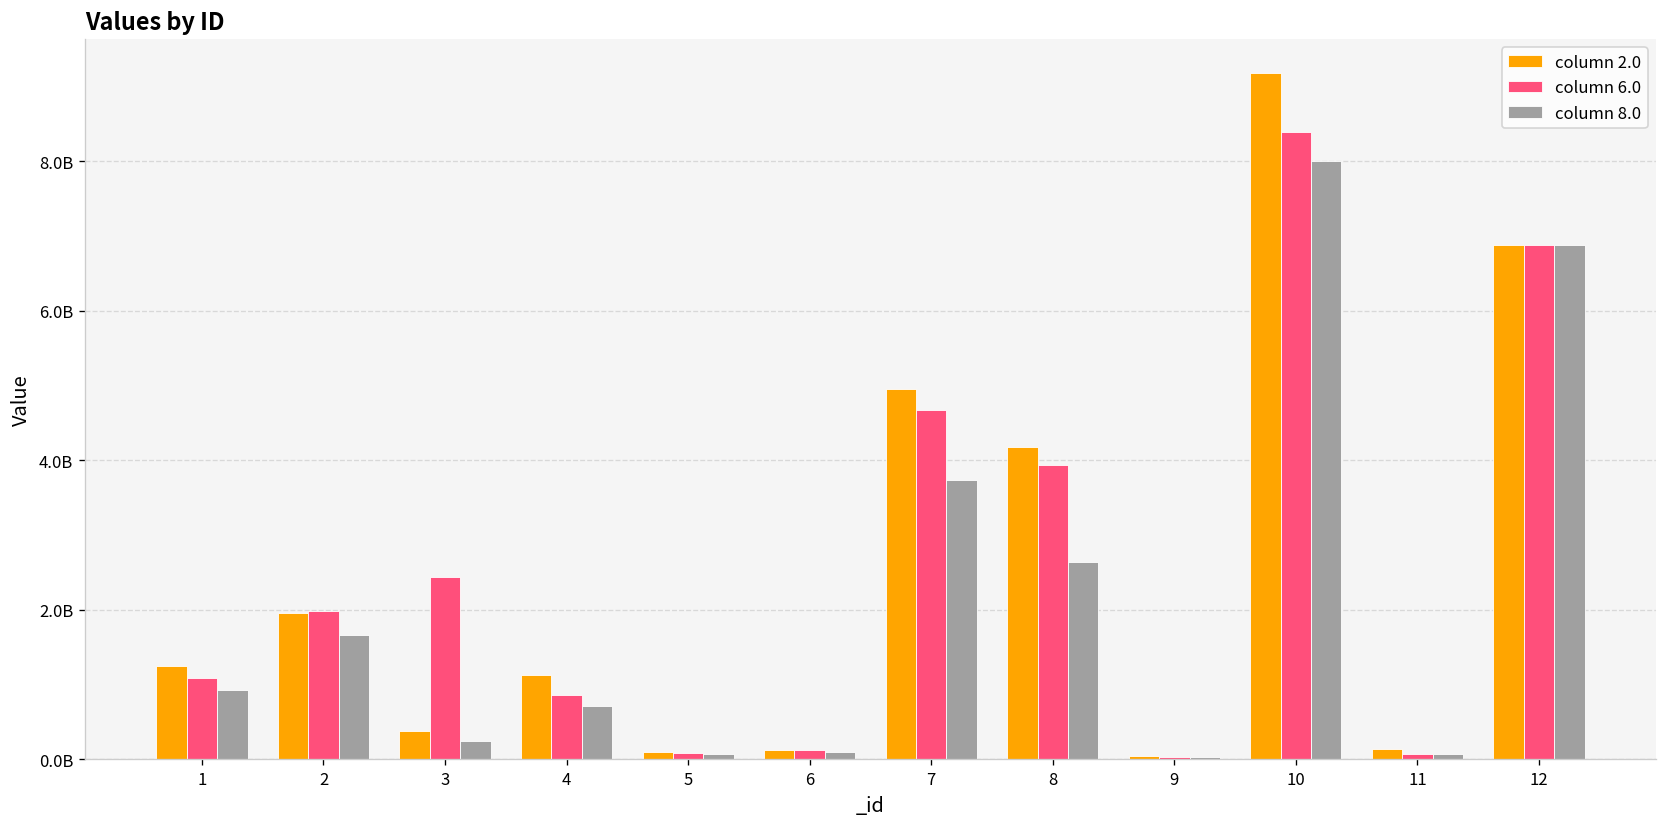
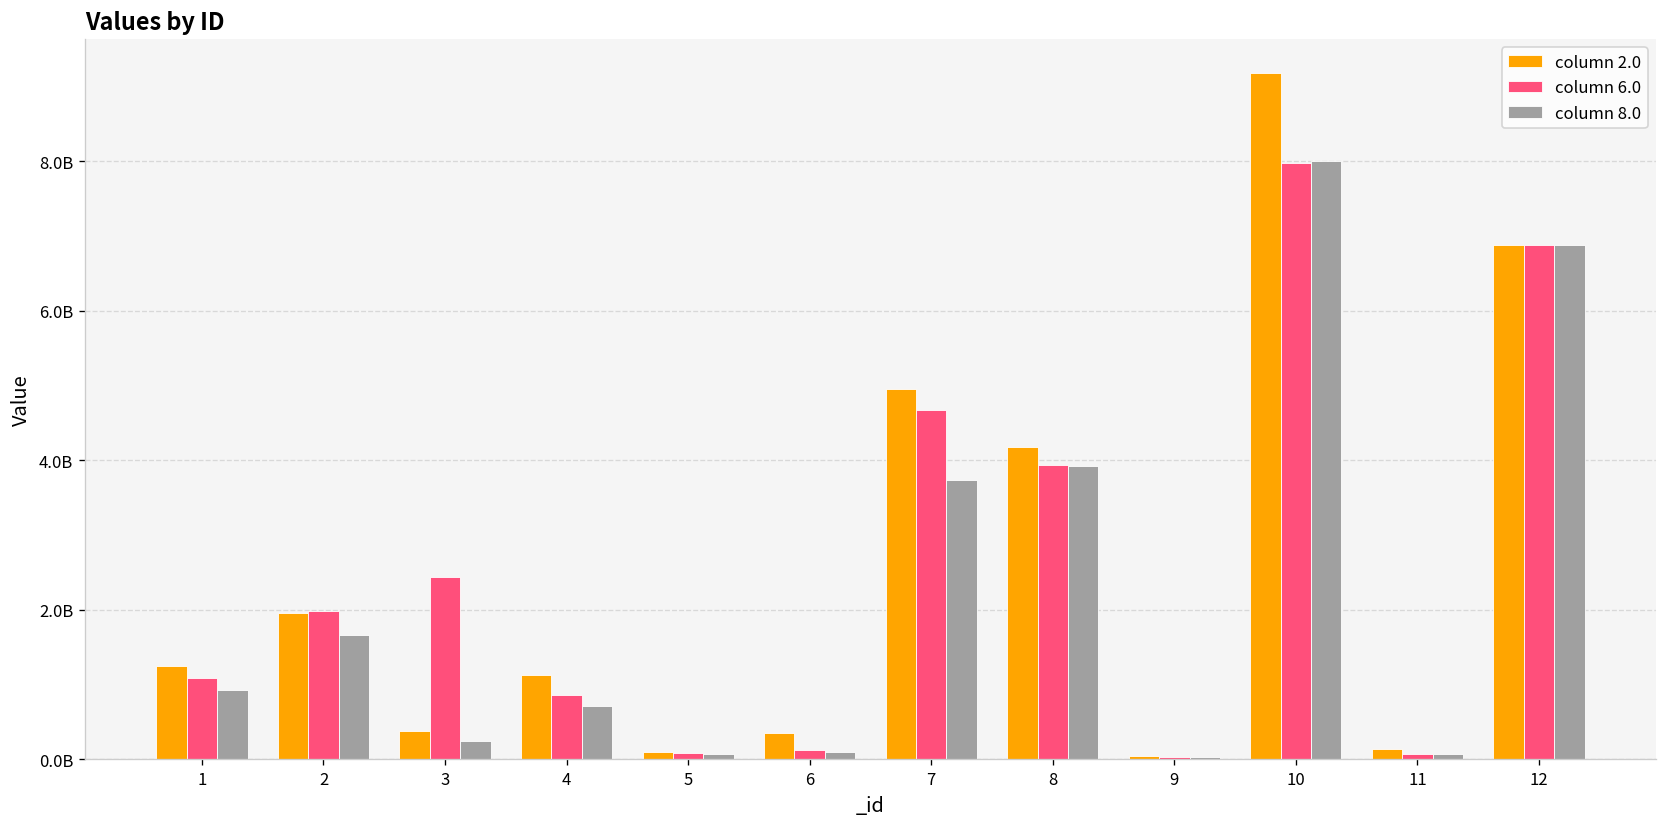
column 2.0, 6: 100000000 -> 400000000
column 8.0, 8: 2600000000 -> 3900000000
column 6.0, 10: 8400000000 -> 8000000000
